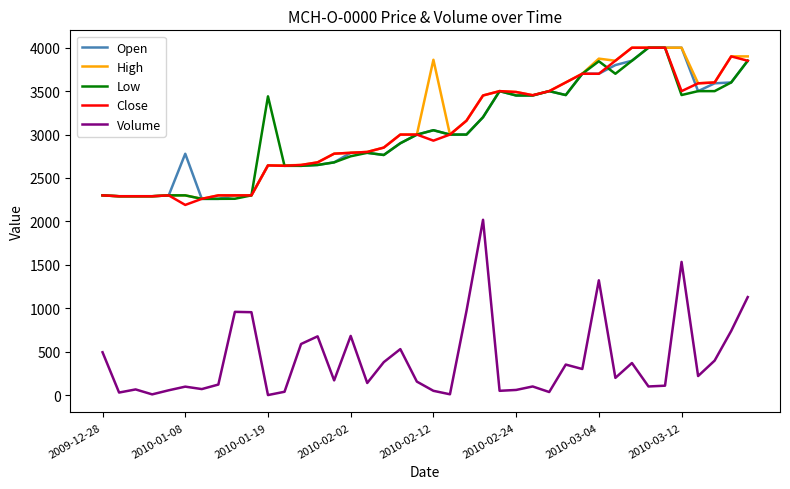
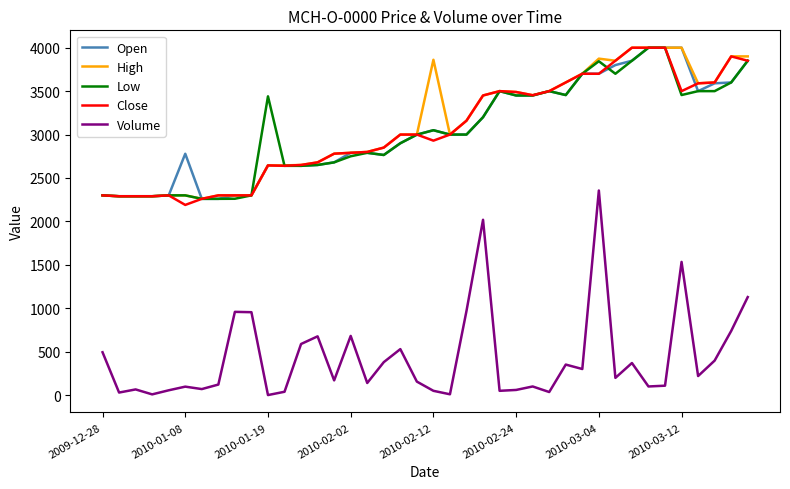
Volume, 2010-03-04: 1300 -> 2400
